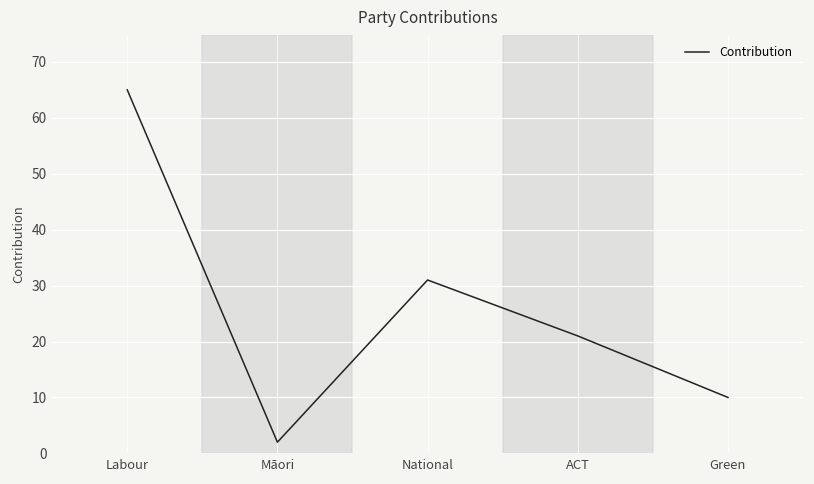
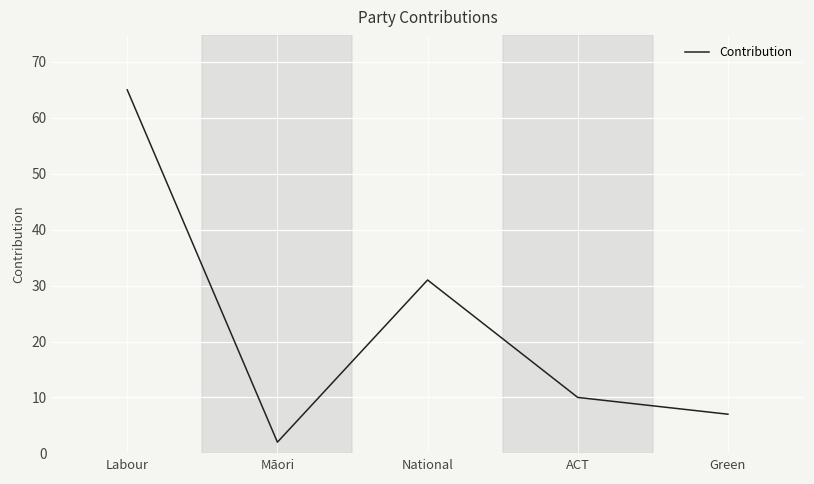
ACT: 21 -> 10
Green: 10 -> 7
